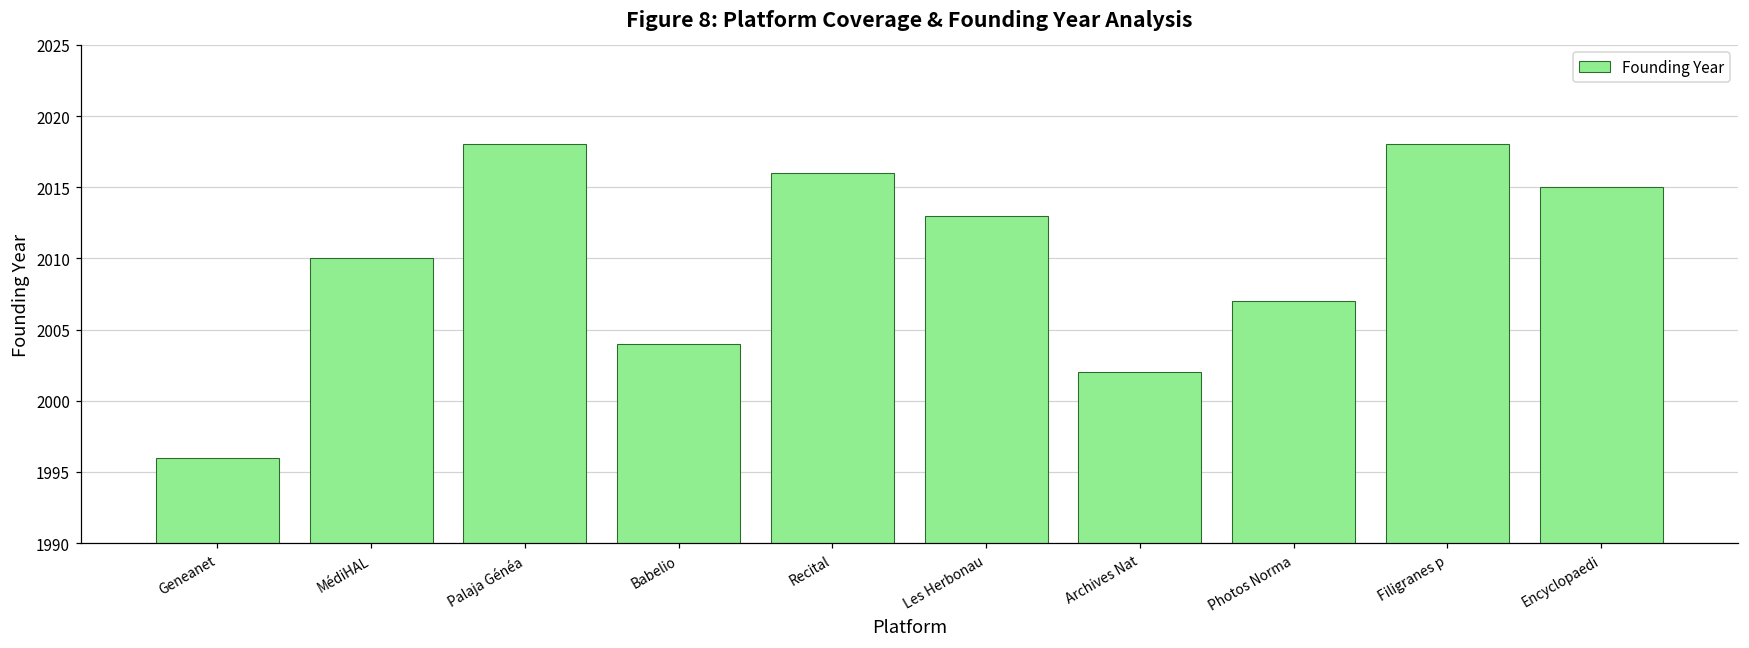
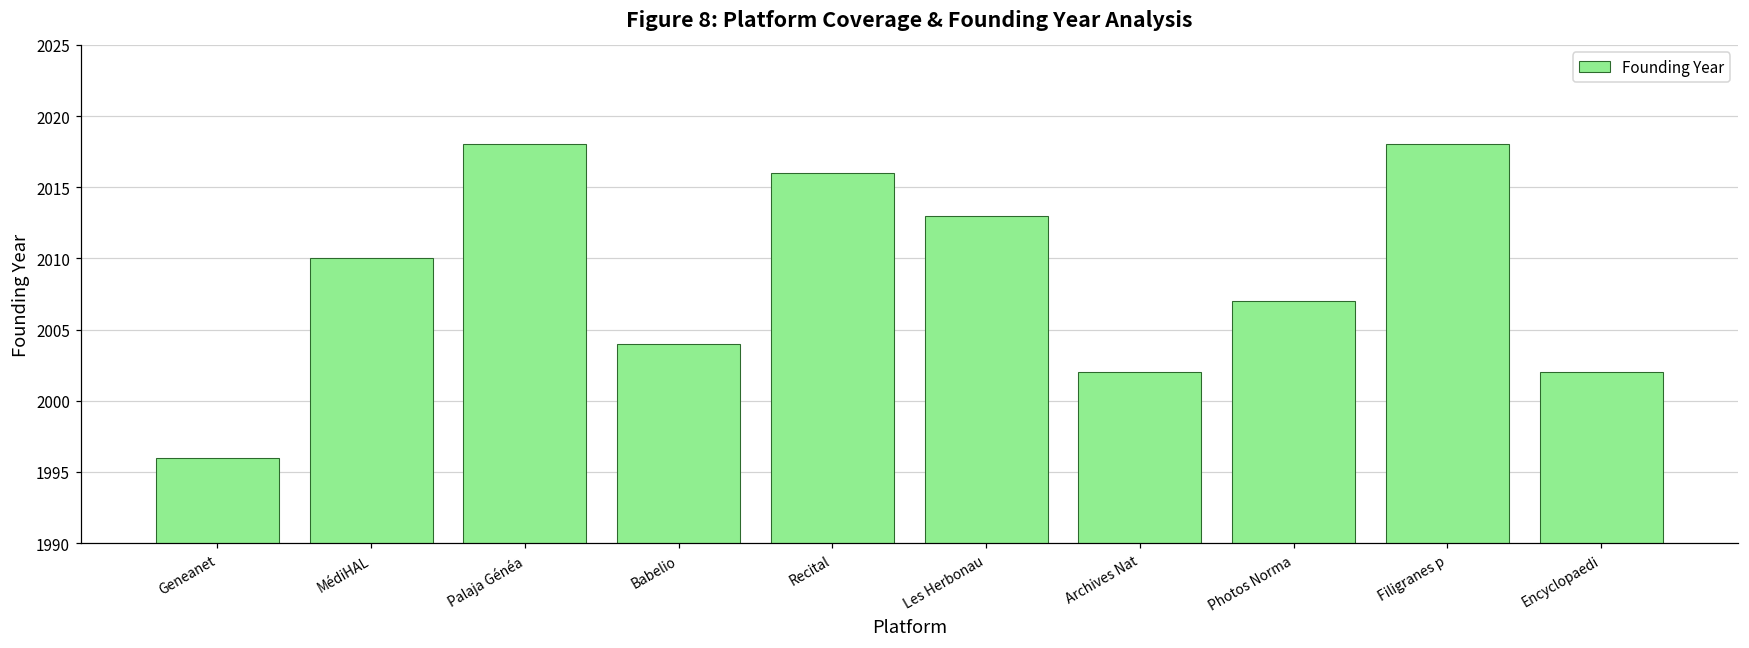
Encyclopaedi: 2015 -> 2002
